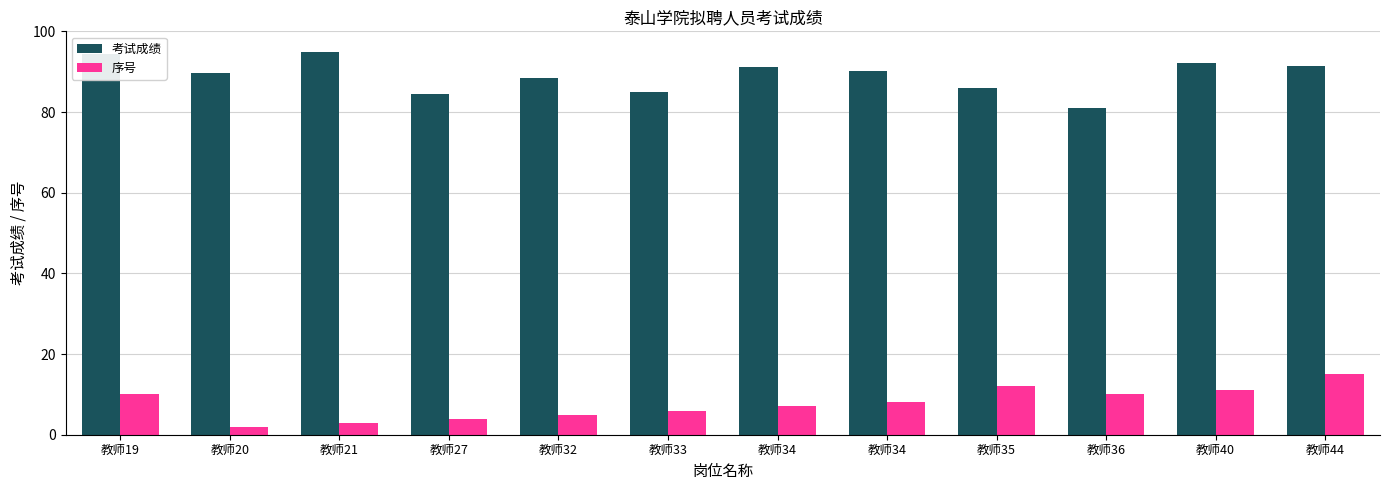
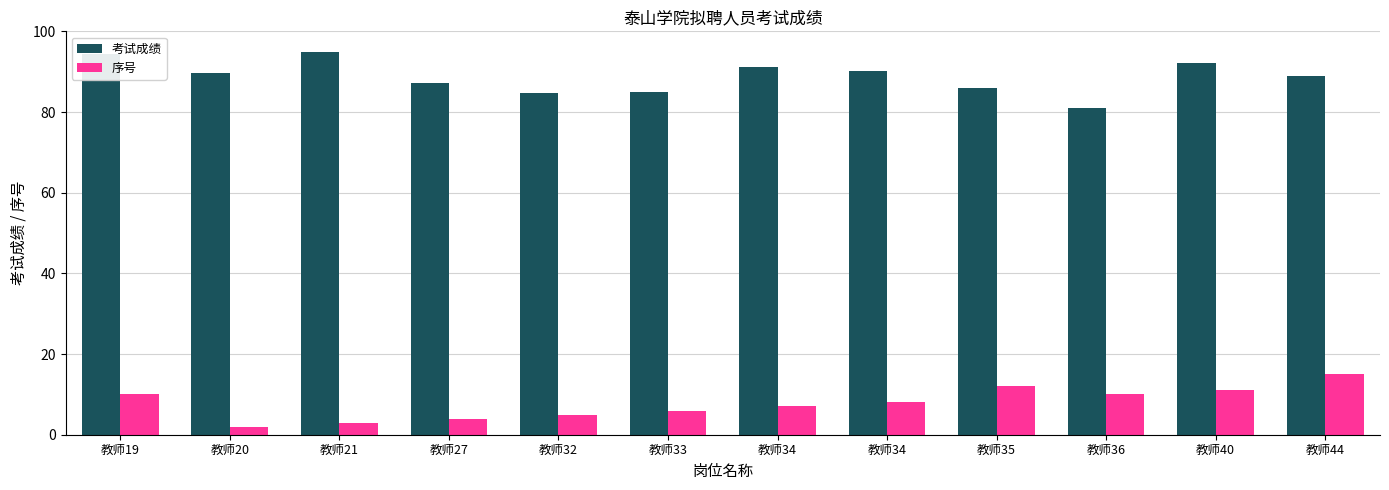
考试成绩, 教师27: 84 -> 87
考试成绩, 教师32: 89 -> 85
考试成绩, 教师44: 91 -> 89
